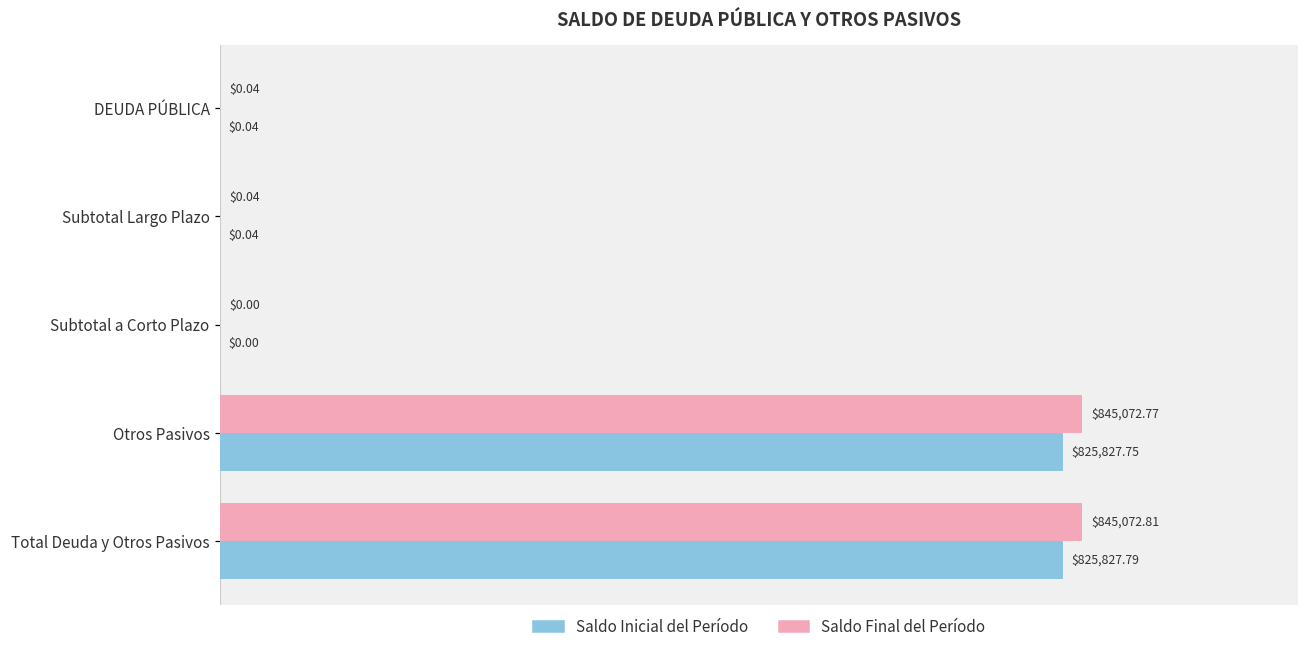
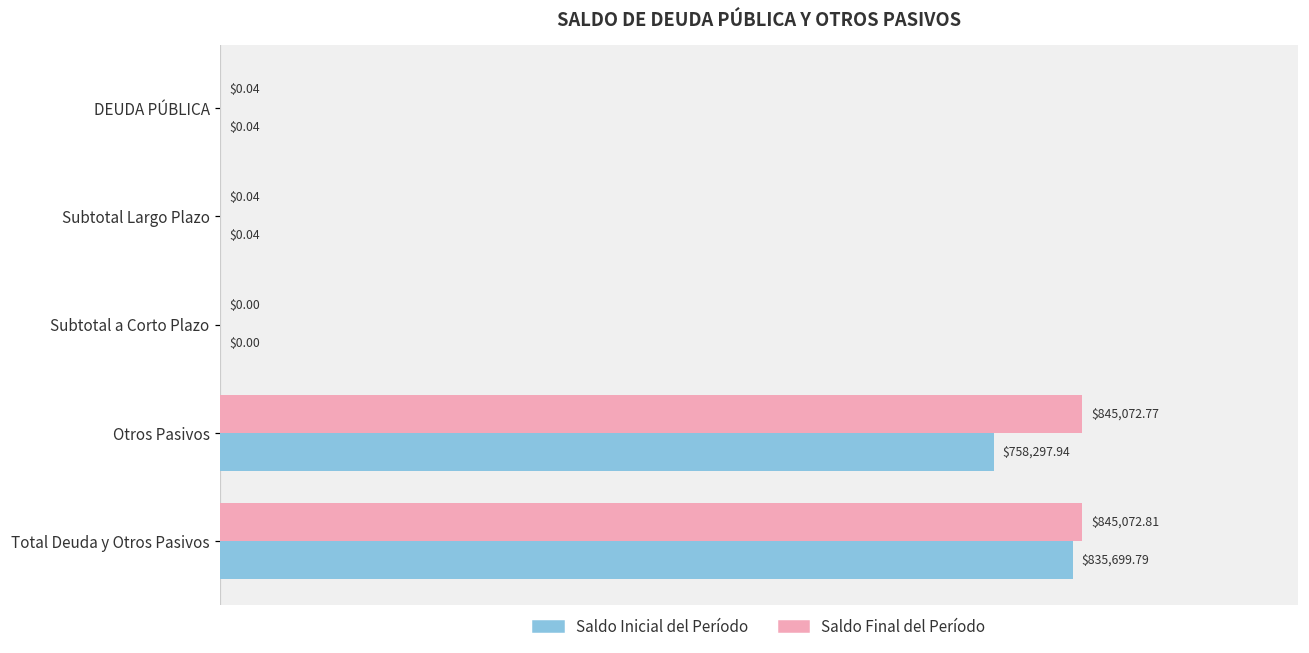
Saldo Inicial del Período, Otros Pasivos: $825,827.75 -> $758,297.94
Saldo Inicial del Período, Total Deuda y Otros Pasivos: $825,827.79 -> $835,699.79
